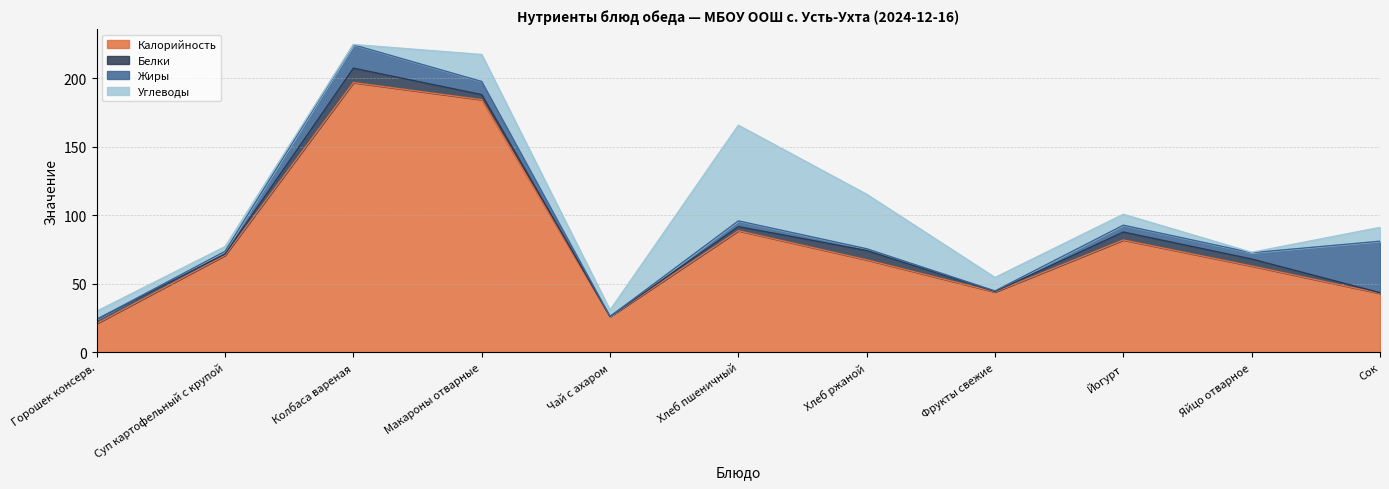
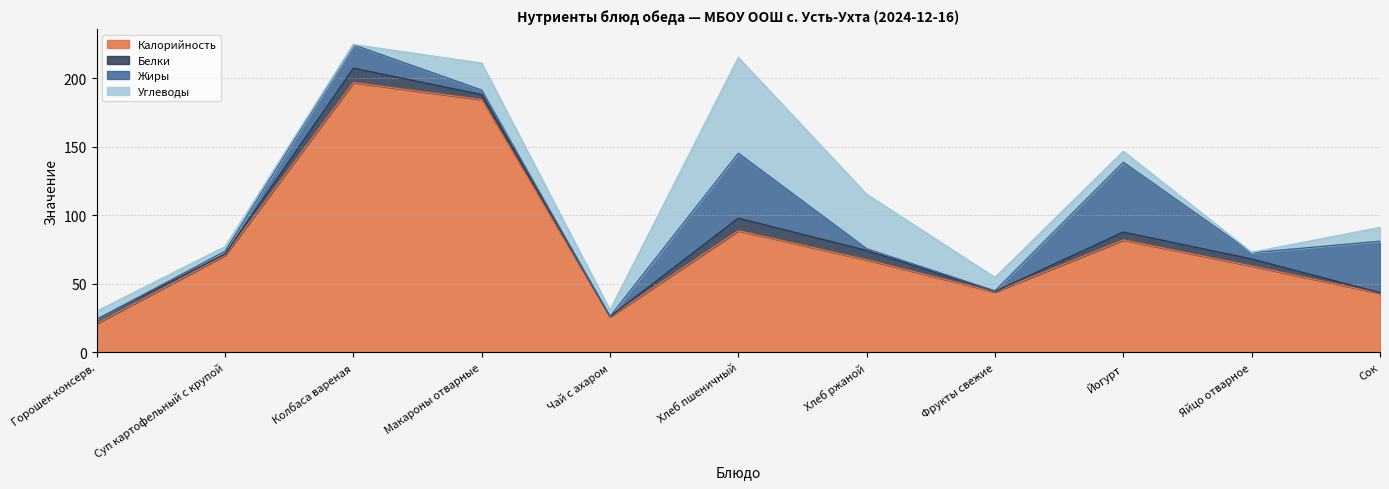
Жиры, Макароны отварные: 10 -> 3
Белки, Хлеб пшеничный: 3 -> 9
Жиры, Хлеб пшеничный: 4 -> 47
Жиры, Йогурт: 5 -> 51
